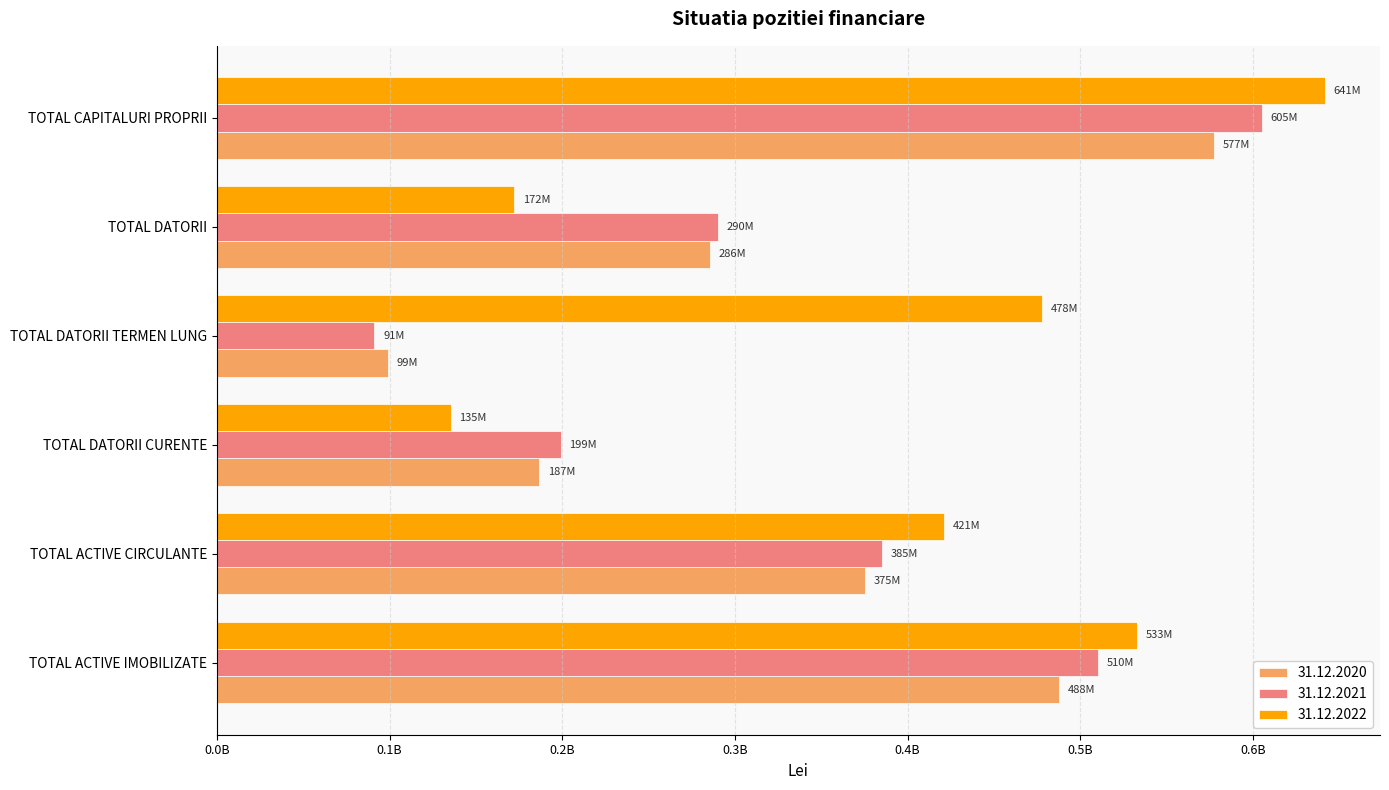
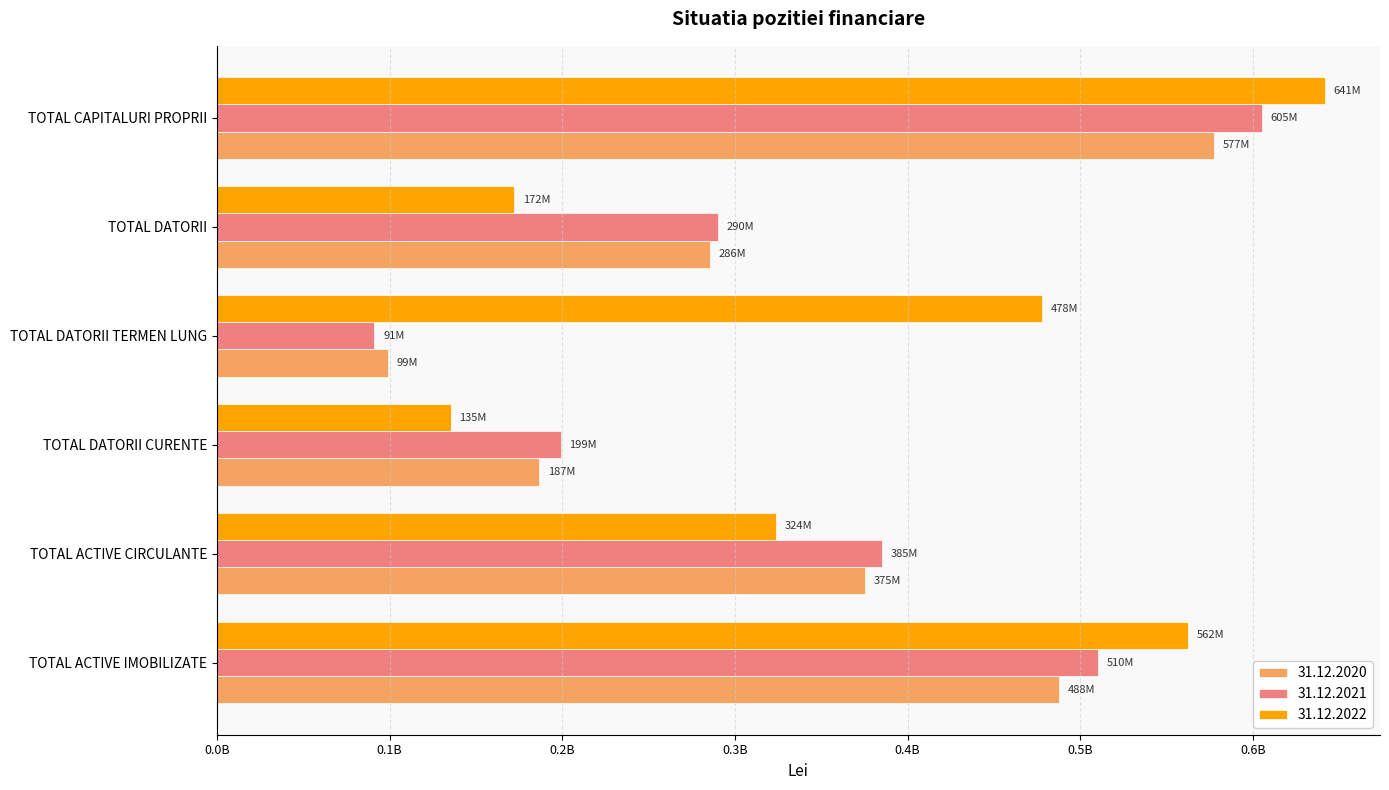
31.12.2022, TOTAL ACTIVE CIRCULANTE: 421M -> 324M
31.12.2022, TOTAL ACTIVE IMOBILIZATE: 533M -> 562M
